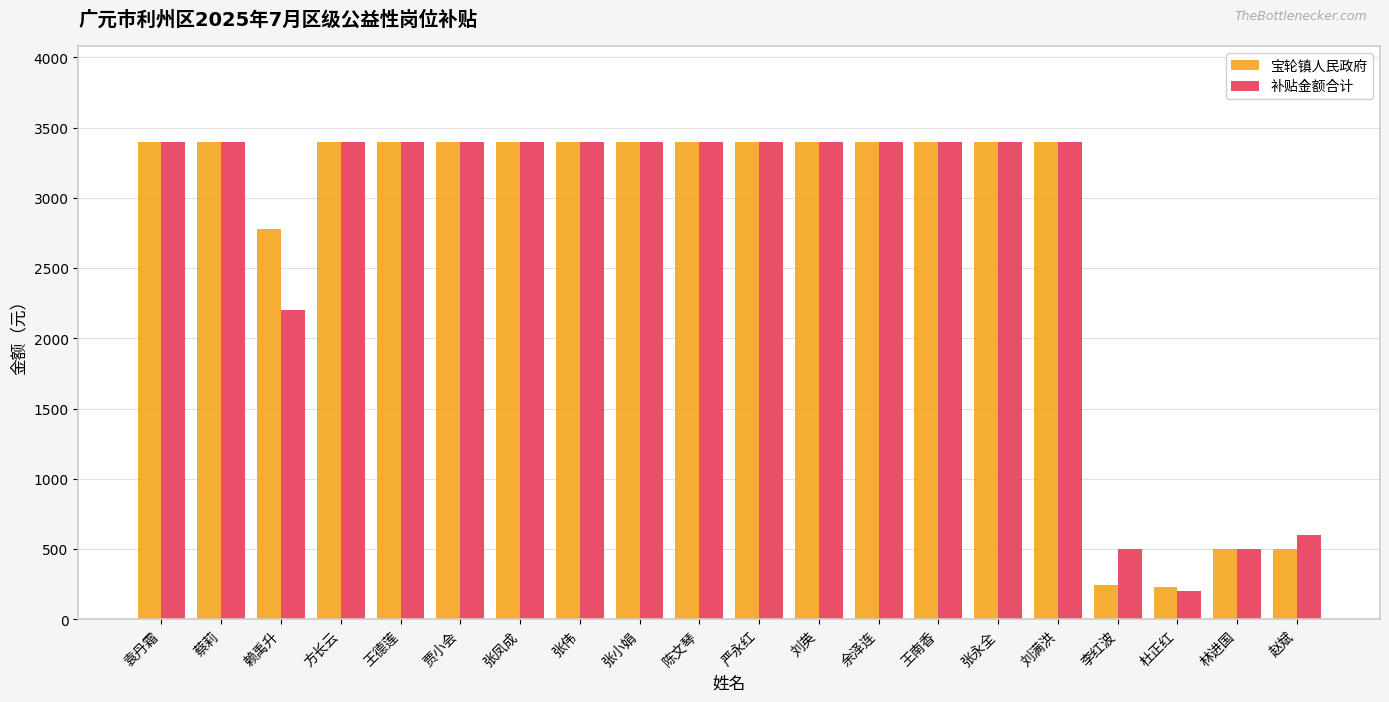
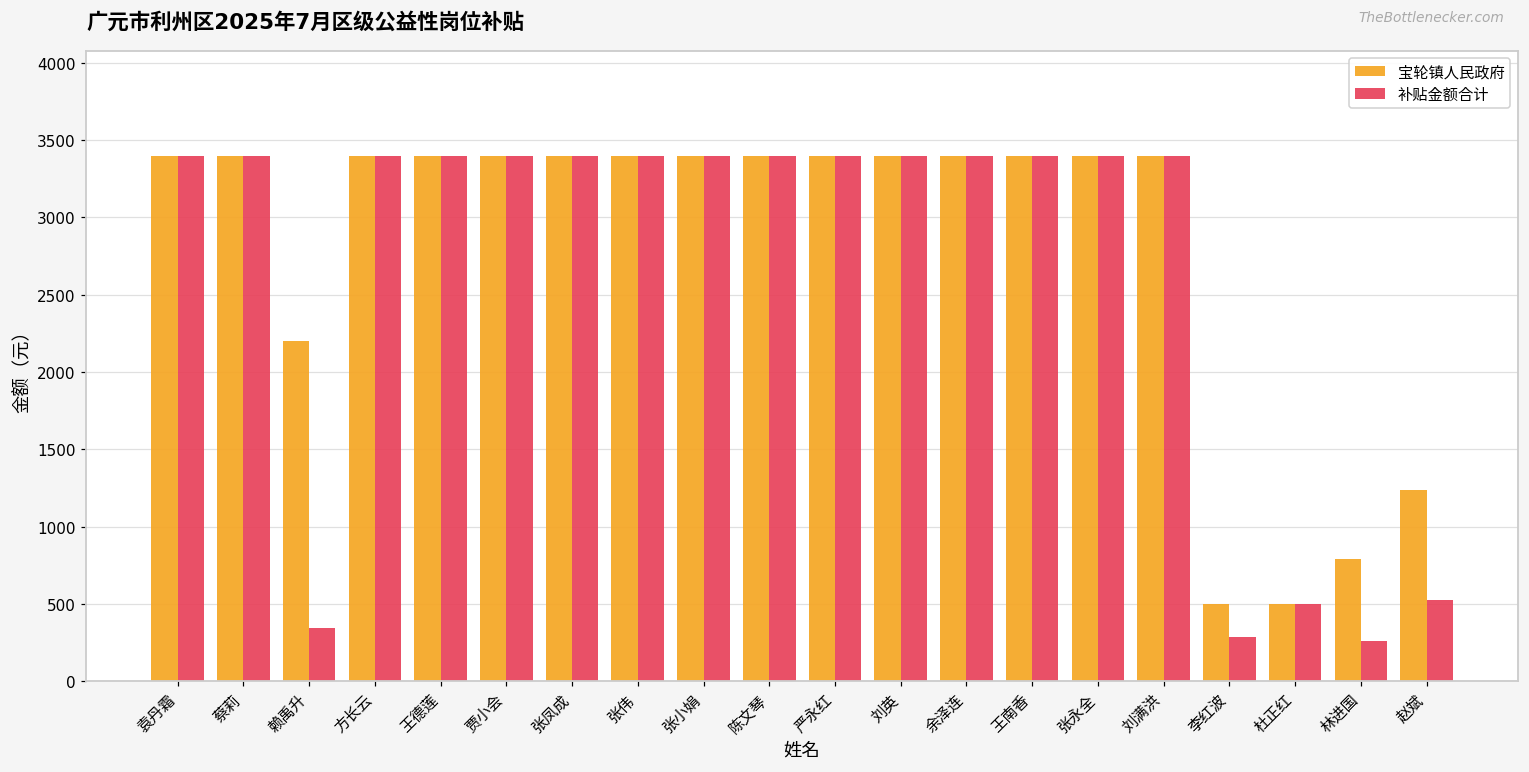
宝轮镇人民政府, 赖禹升: 2780 -> 2200
补贴金额合计, 赖禹升: 2200 -> 340
宝轮镇人民政府, 李红波: 240 -> 500
补贴金额合计, 李红波: 500 -> 280
宝轮镇人民政府, 杜正红: 230 -> 500
补贴金额合计, 杜正红: 200 -> 500
宝轮镇人民政府, 林进国: 500 -> 790
补贴金额合计, 林进国: 500 -> 260
宝轮镇人民政府, 赵斌: 500 -> 1240
补贴金额合计, 赵斌: 600 -> 520
